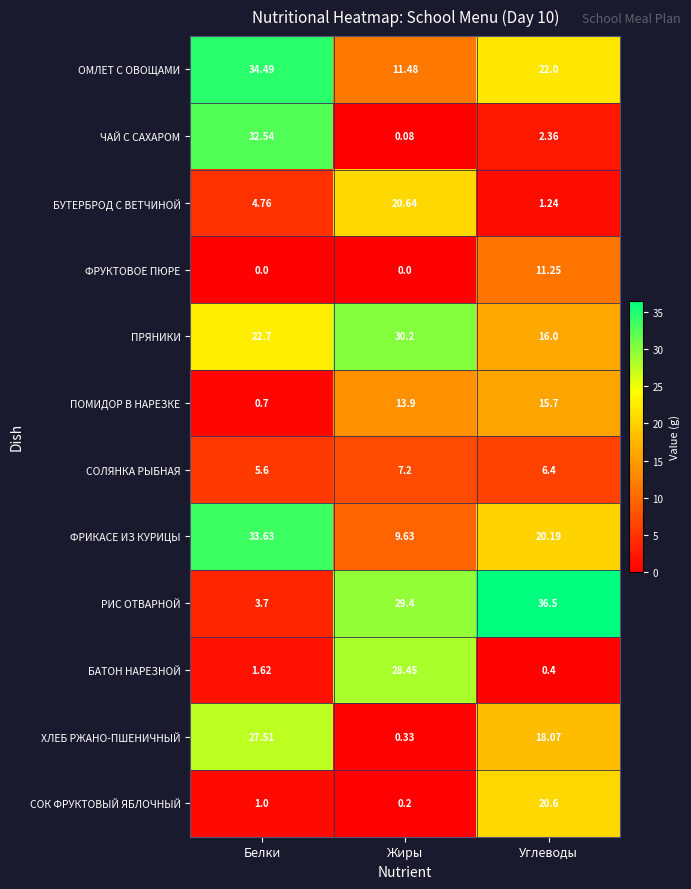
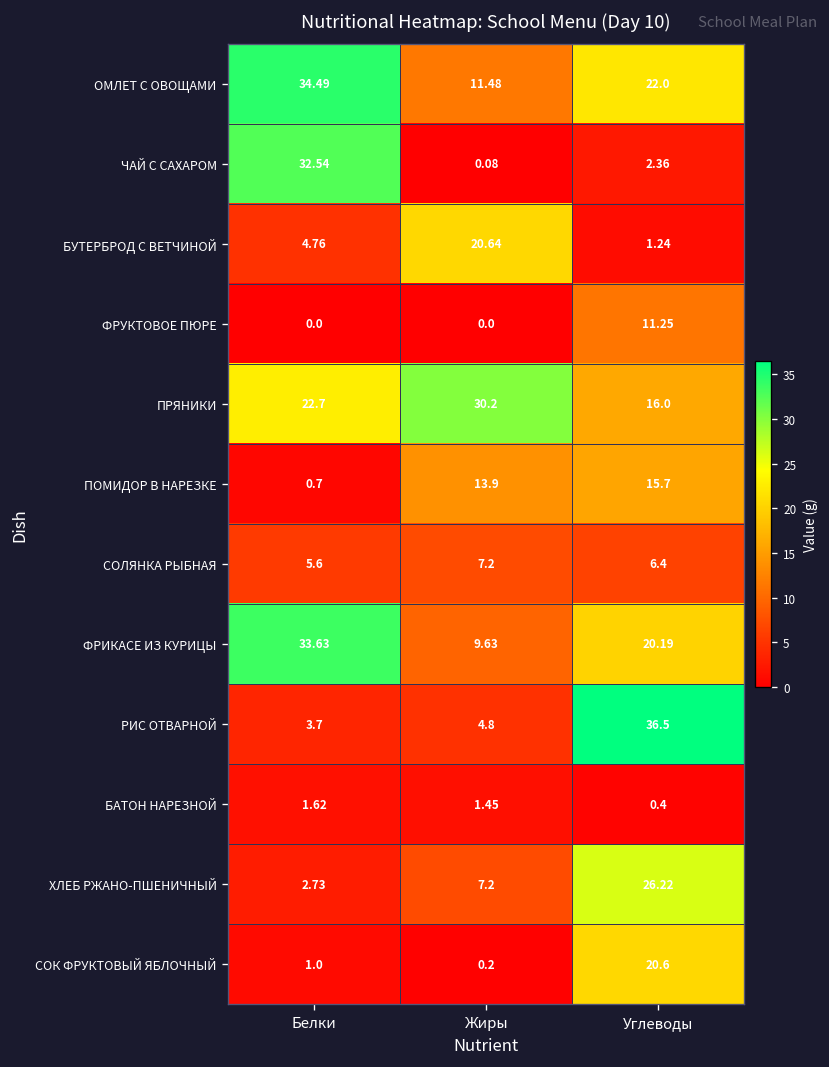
РИС ОТВАРНОЙ, Жиры: 29.4 -> 4.8
БАТОН НАРЕЗНОЙ, Жиры: 28.45 -> 1.45
ХЛЕБ РЖАНО-ПШЕНИЧНЫЙ, Белки: 27.51 -> 2.73
ХЛЕБ РЖАНО-ПШЕНИЧНЫЙ, Жиры: 0.33 -> 7.2
ХЛЕБ РЖАНО-ПШЕНИЧНЫЙ, Углеводы: 18.07 -> 26.22
